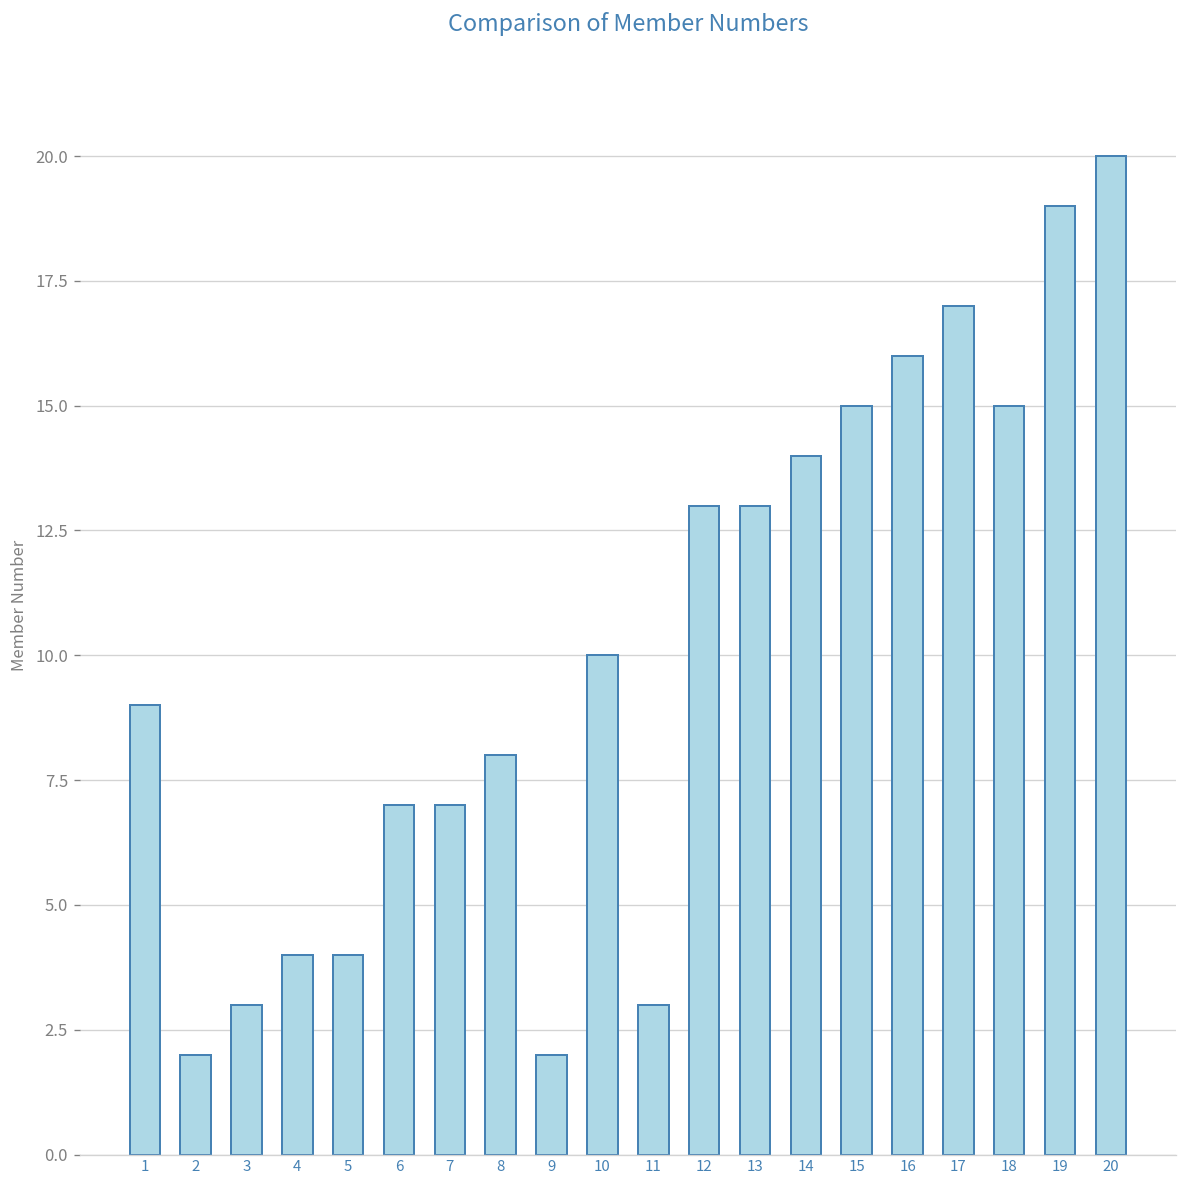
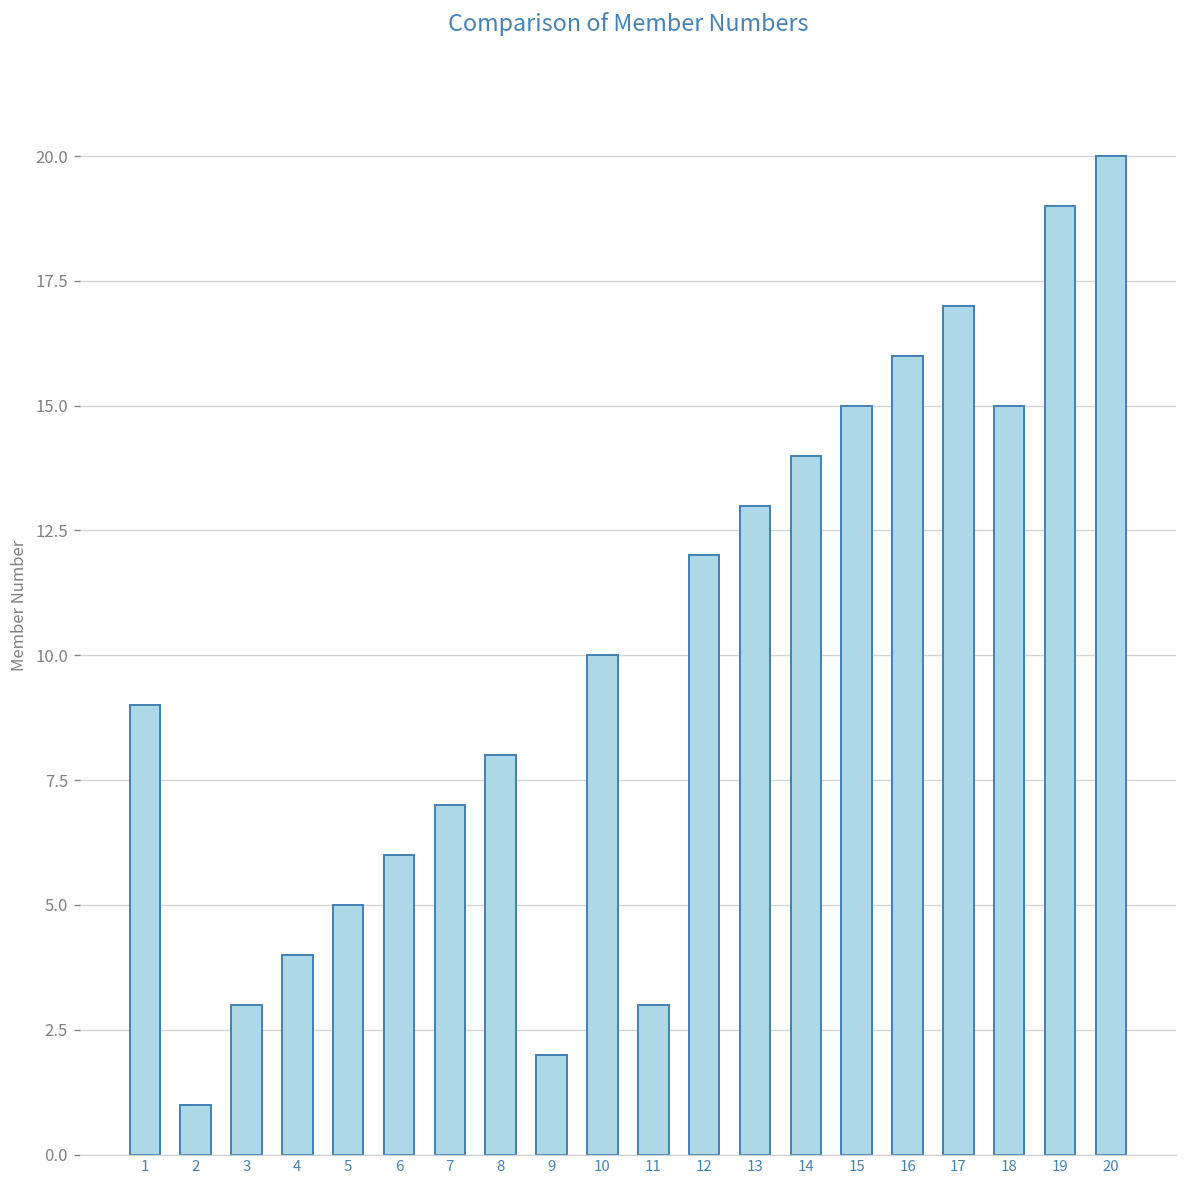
2: 2 -> 1
5: 4 -> 5
6: 7 -> 6
12: 13 -> 12
